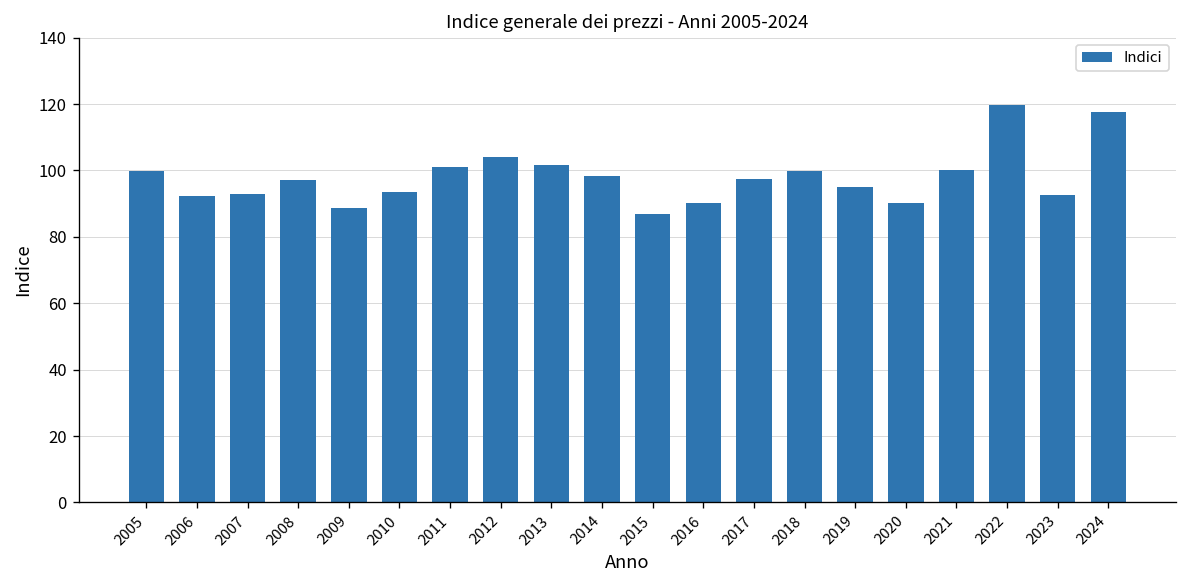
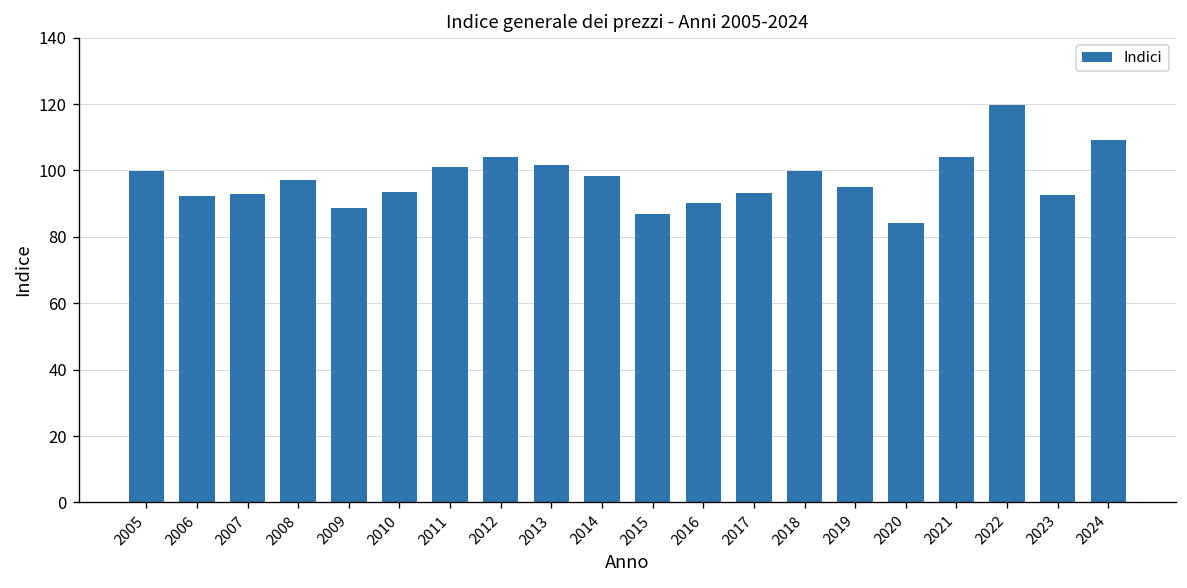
2017: 97 -> 93
2020: 90 -> 84
2021: 100 -> 104
2024: 118 -> 109
